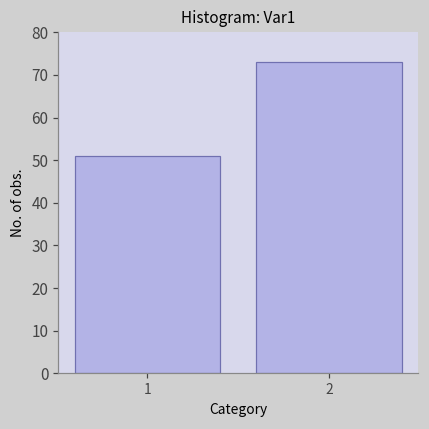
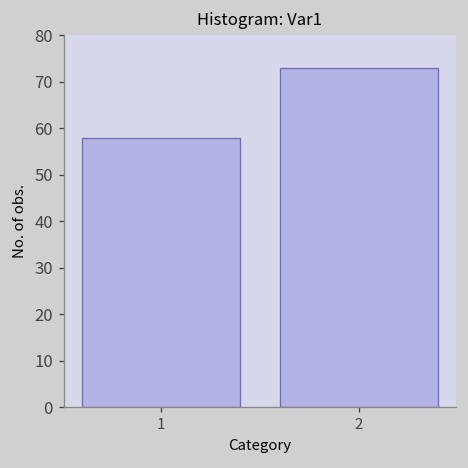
1: 51 -> 58
